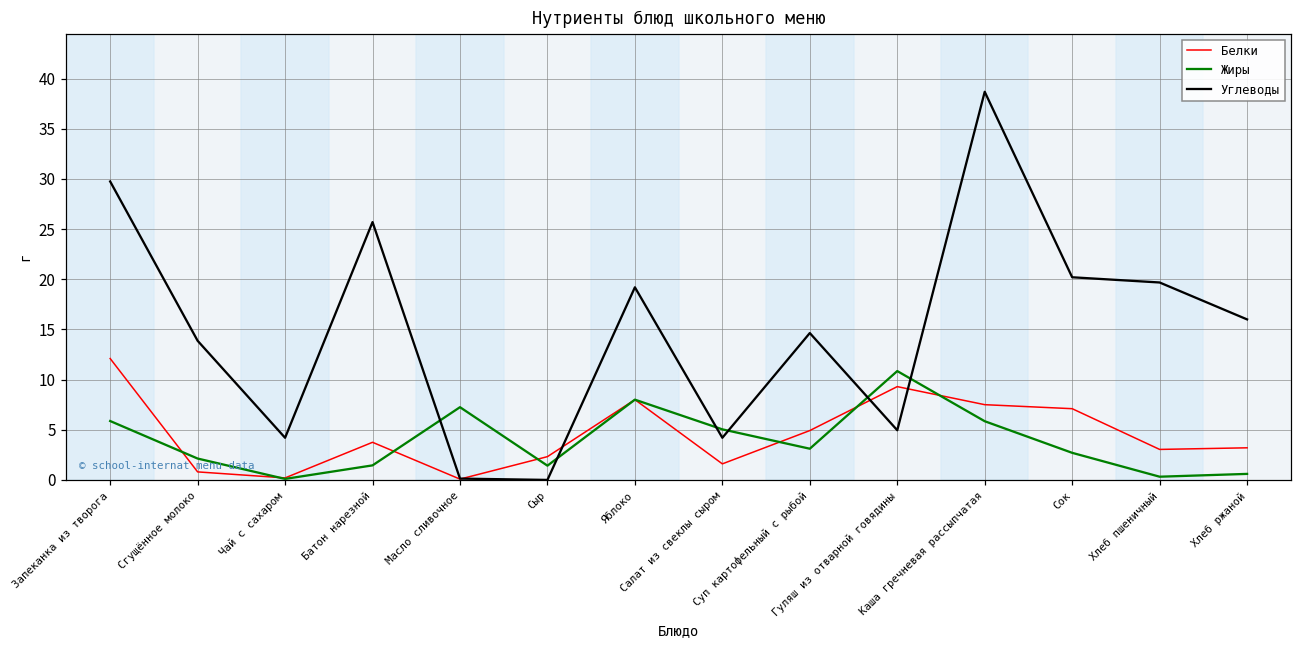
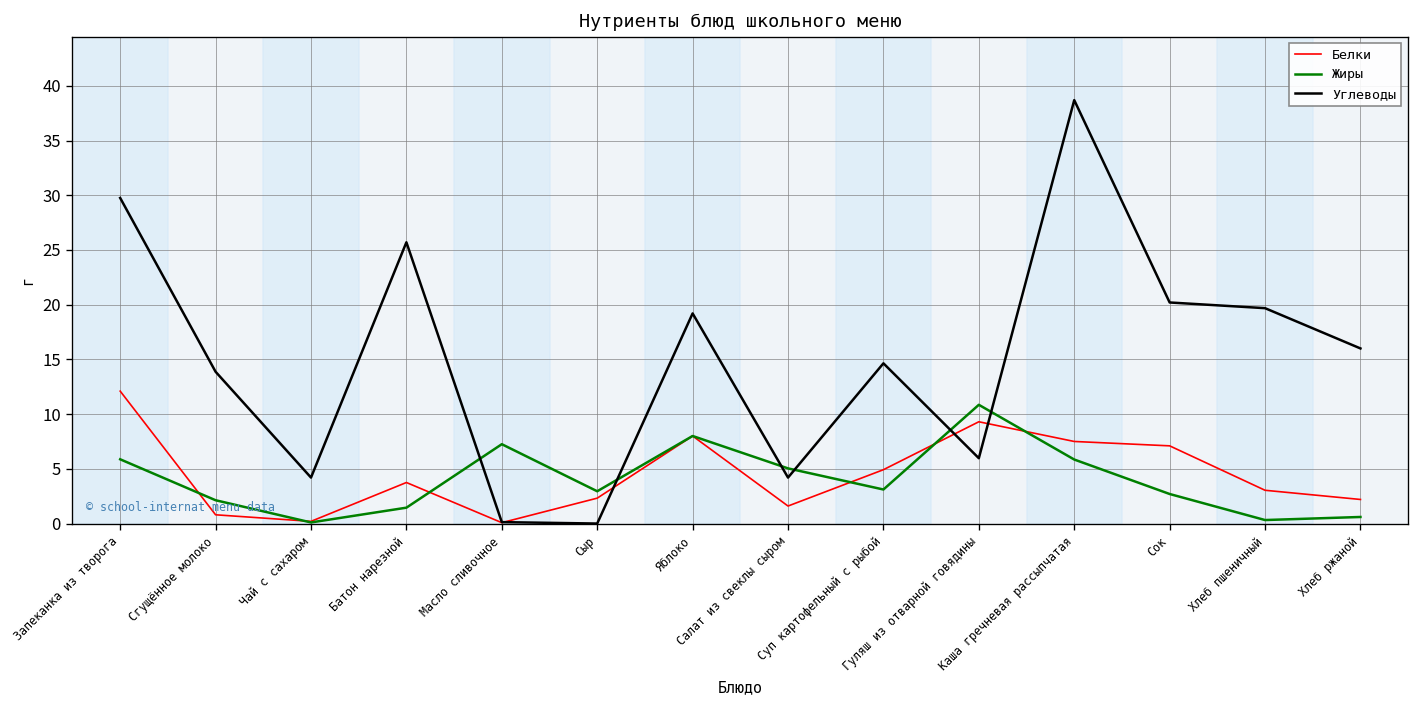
Жиры, Сыр: 1 -> 3
Углеводы, Гуляш из отварной говядины: 5 -> 6
Белки, Хлеб ржаной: 3 -> 2
